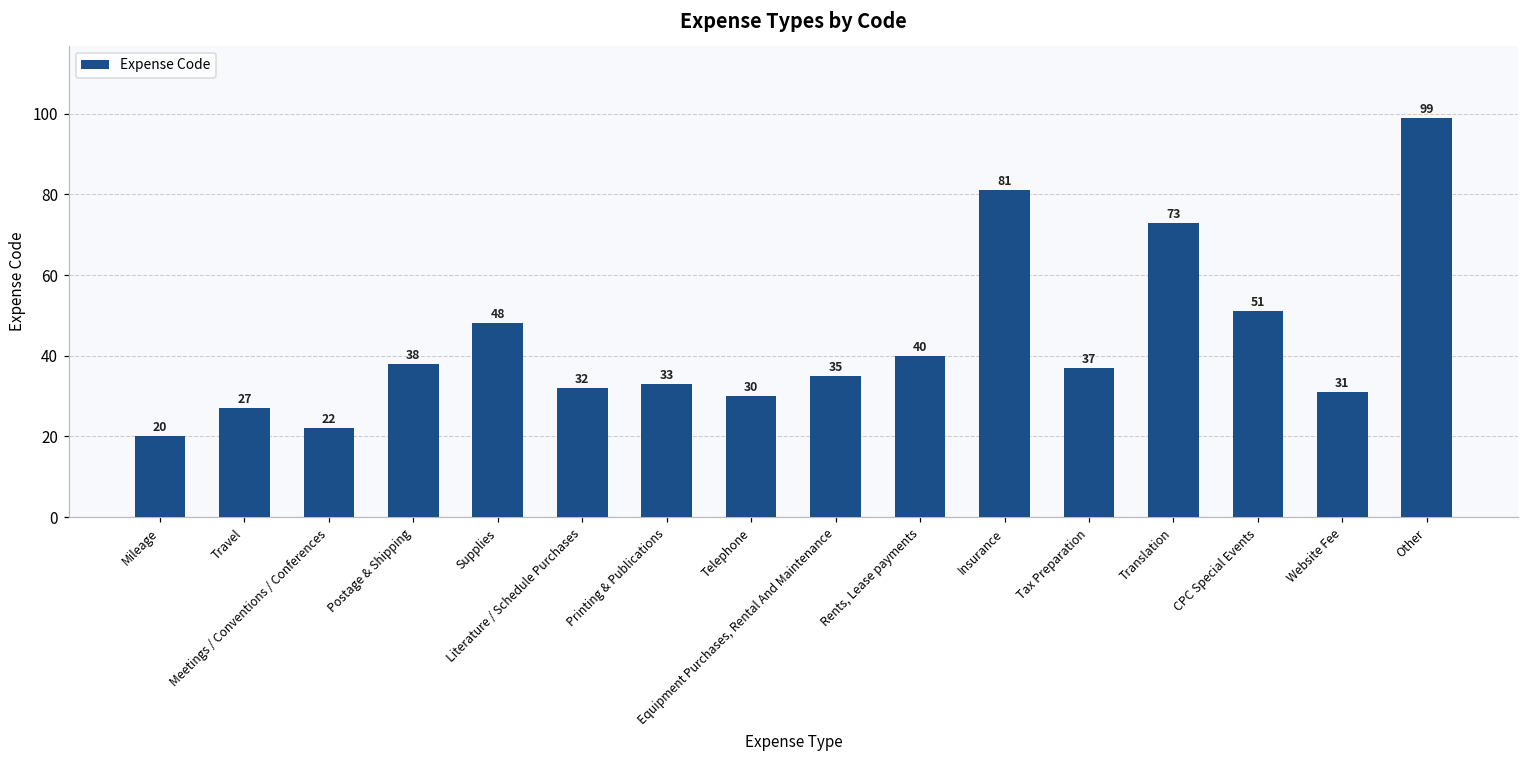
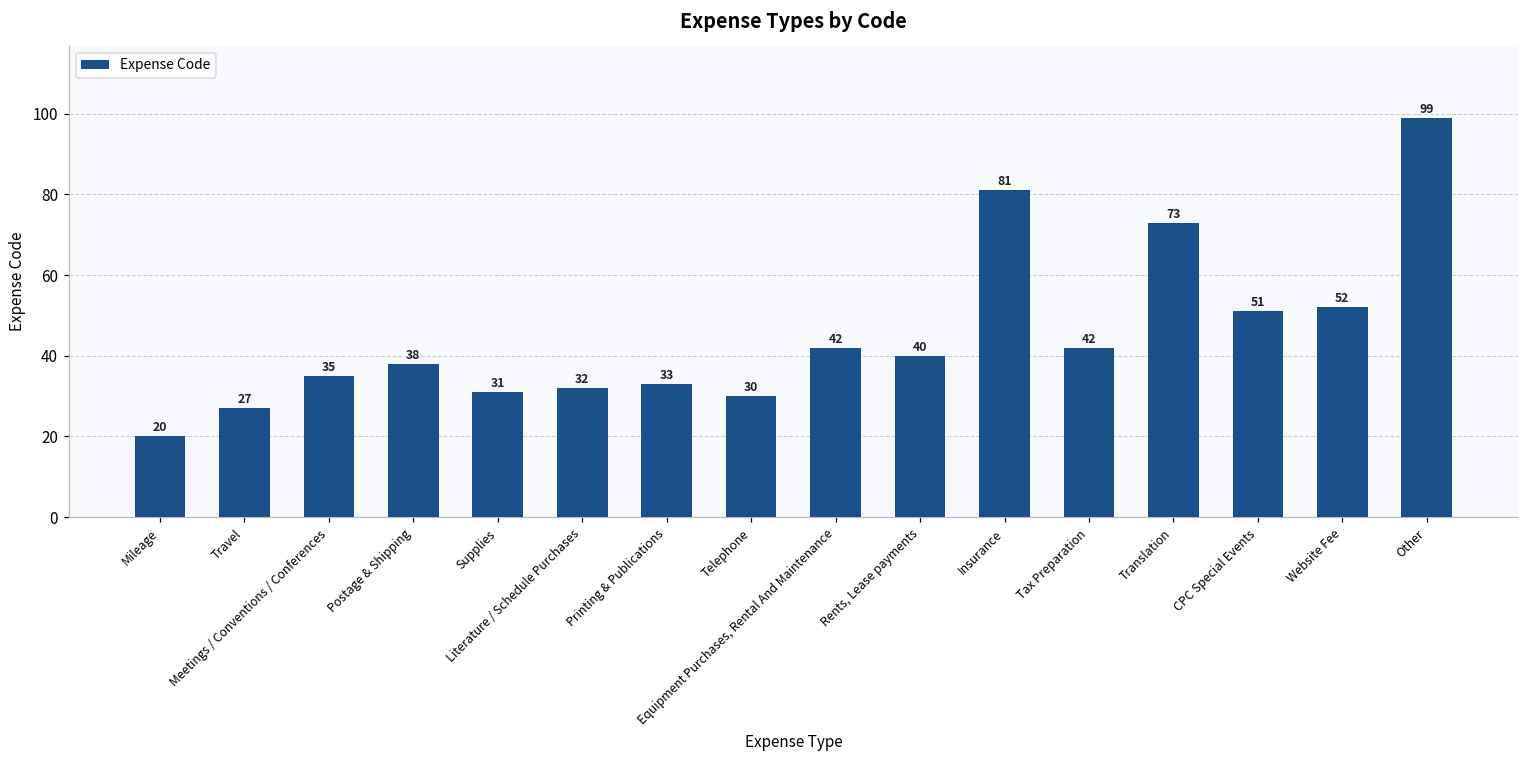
Meetings / Conventions / Conferences: 22 -> 35
Supplies: 48 -> 31
Equipment Purchases, Rental And Maintenance: 35 -> 42
Tax Preparation: 37 -> 42
Website Fee: 31 -> 52
